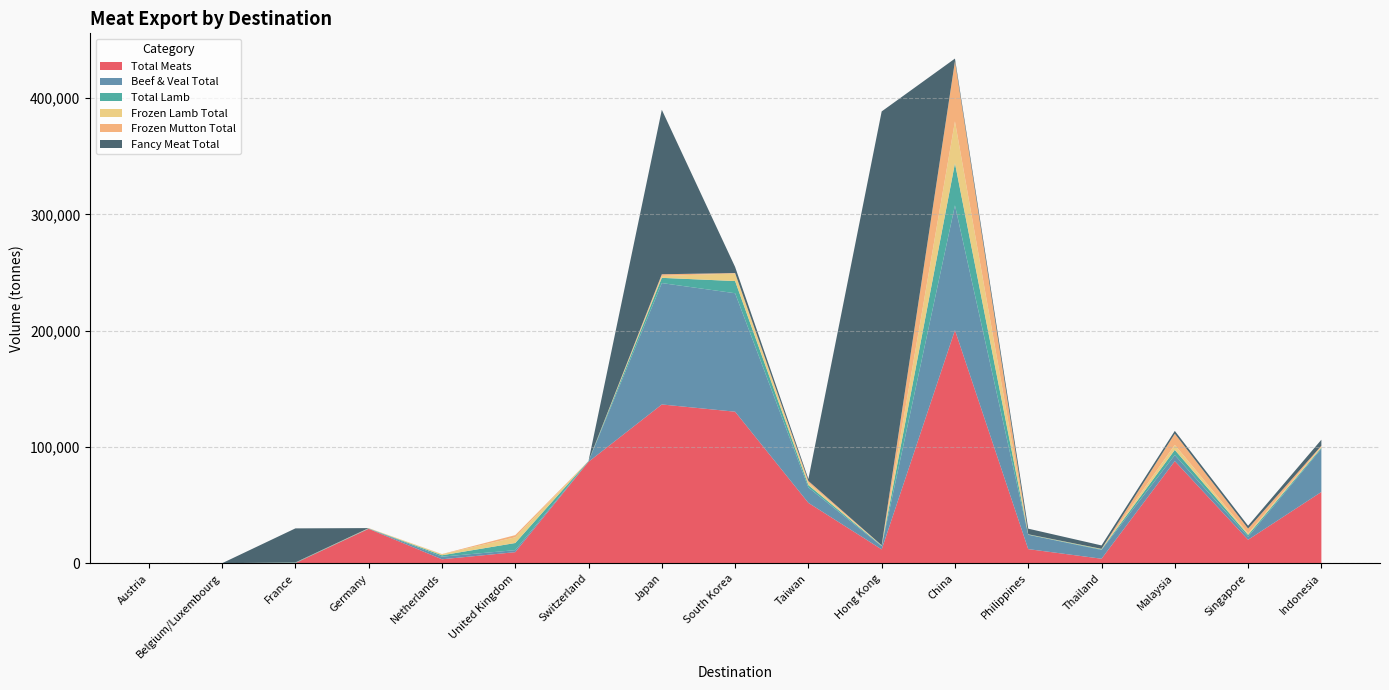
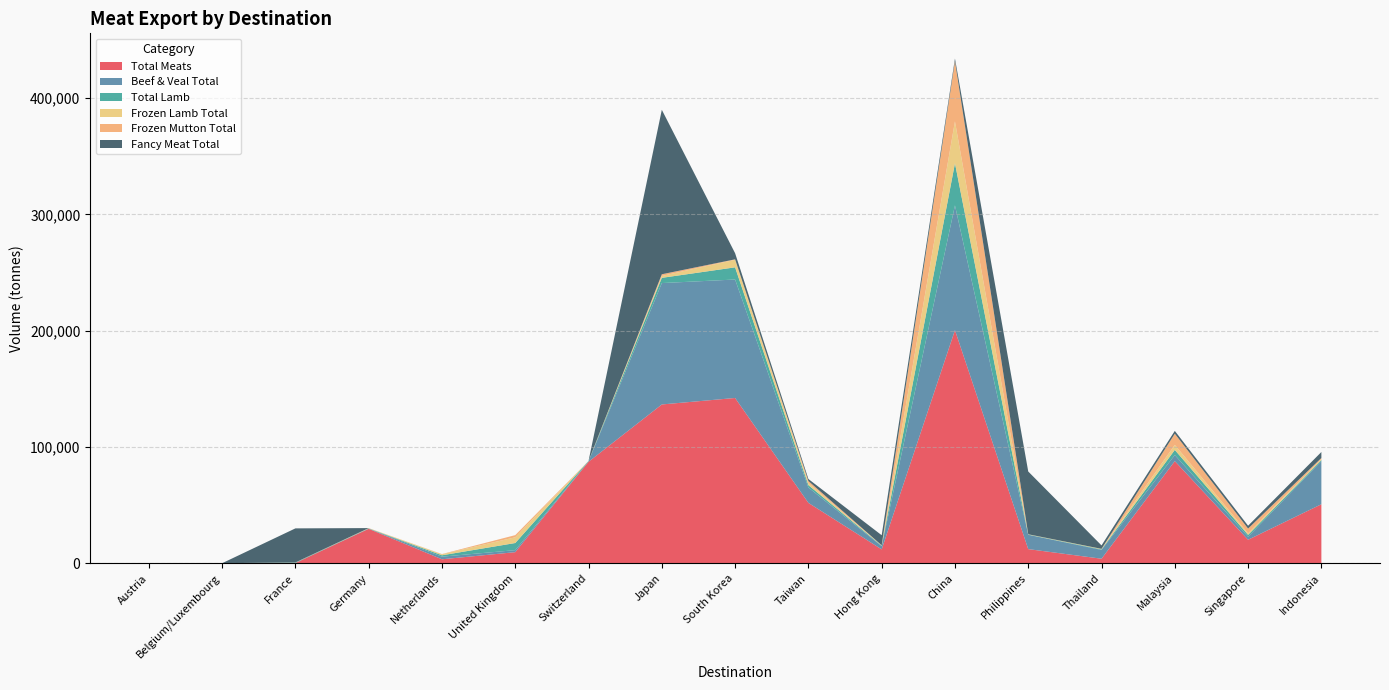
Total Meats, South Korea: 130,000 -> 142,000
Fancy Meat Total, Hong Kong: 373,000 -> 9,000
Fancy Meat Total, Philippines: 5,000 -> 54,000
Total Meats, Indonesia: 61,000 -> 51,000
